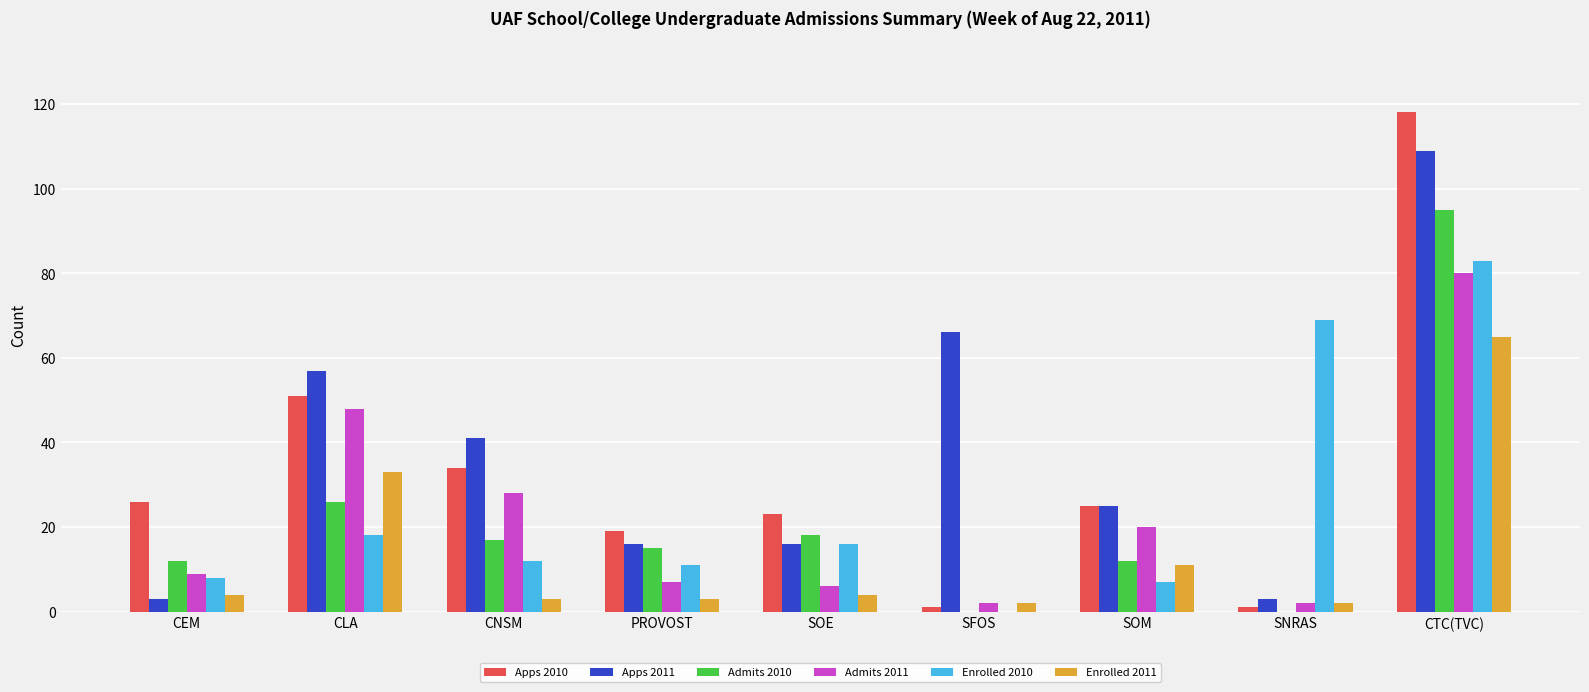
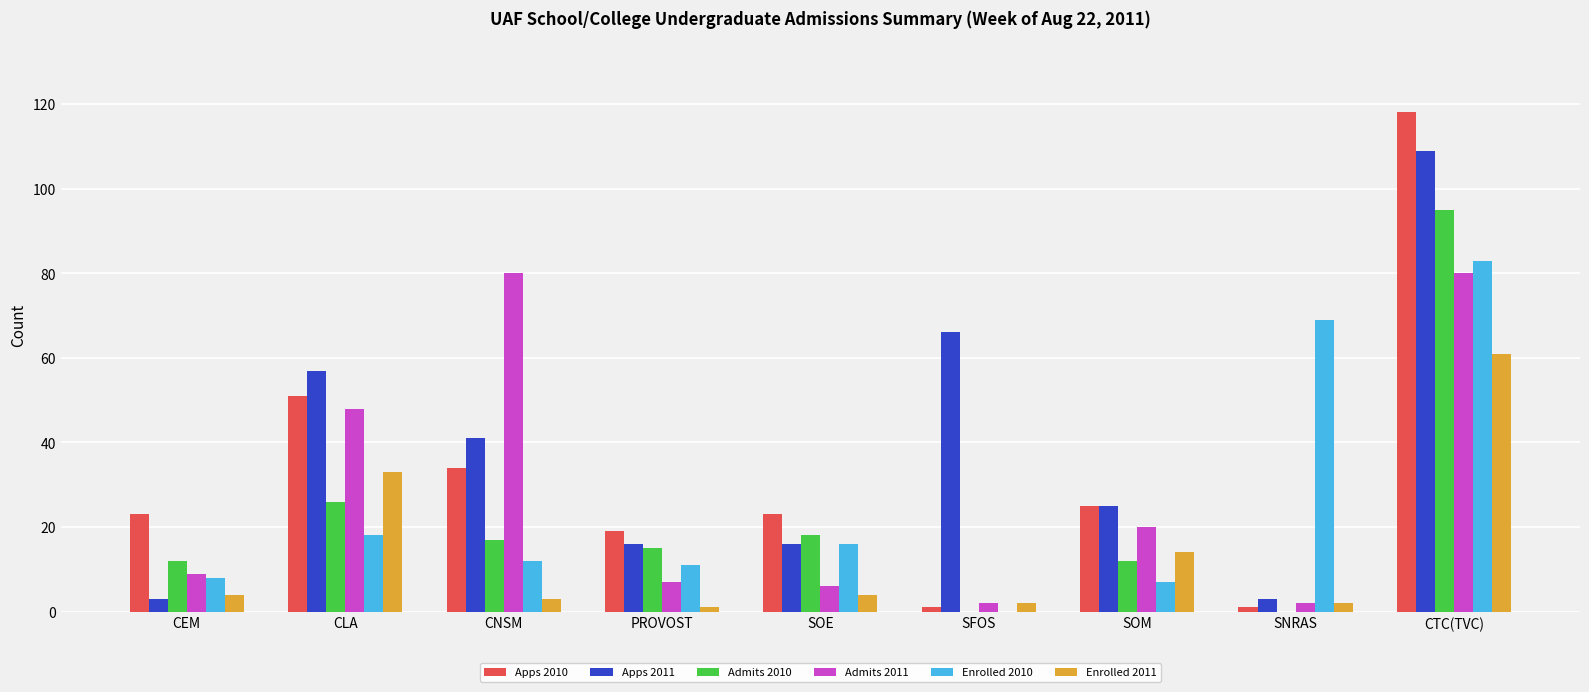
Apps 2010, CEM: 26 -> 23
Admits 2011, CNSM: 28 -> 80
Enrolled 2011, PROVOST: 3 -> 1
Enrolled 2011, SOM: 11 -> 14
Enrolled 2011, CTC(TVC): 65 -> 61
